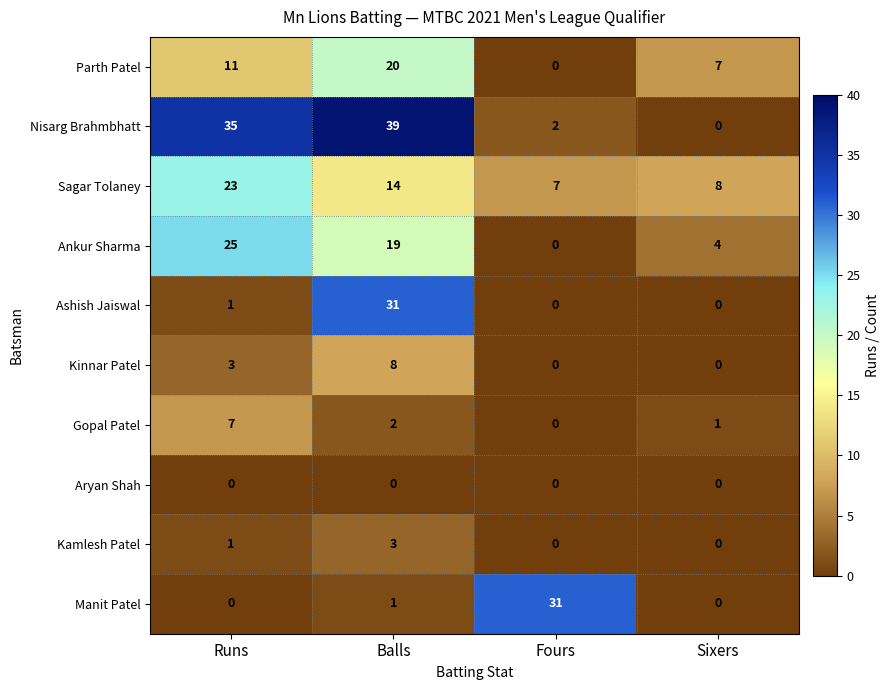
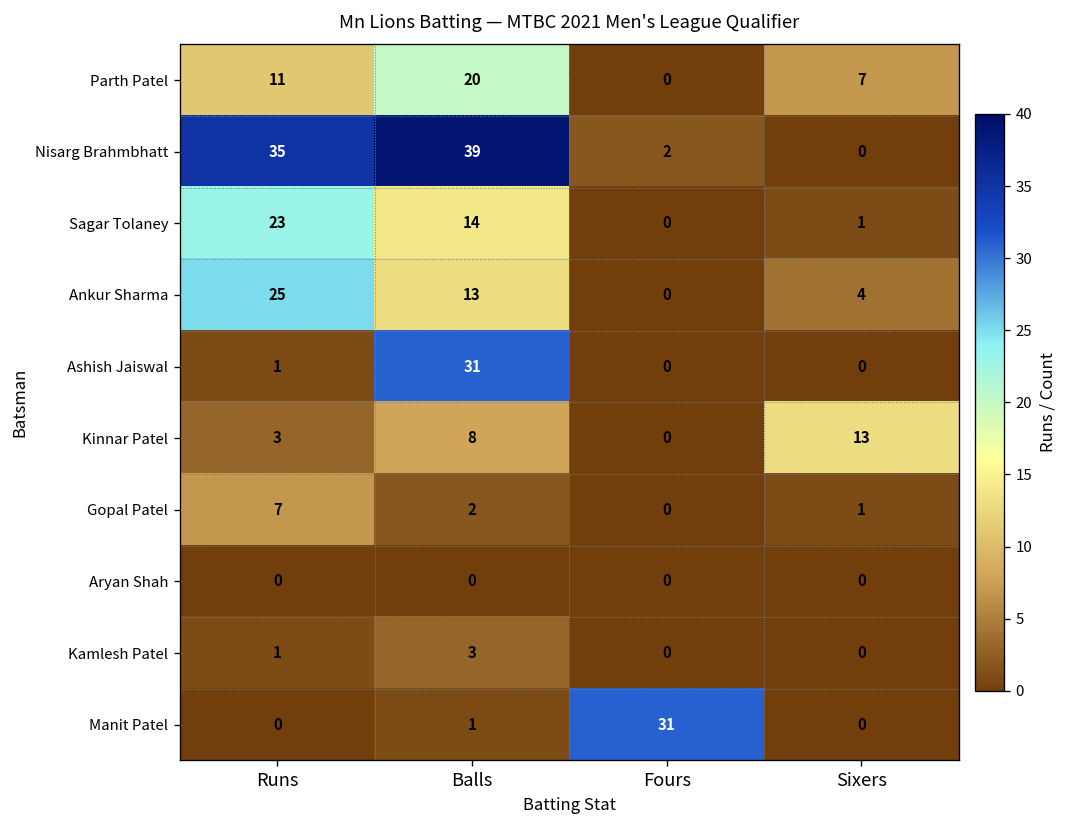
Sagar Tolaney, Fours: 7 -> 0
Sagar Tolaney, Sixers: 8 -> 1
Ankur Sharma, Balls: 19 -> 13
Kinnar Patel, Sixers: 0 -> 13
